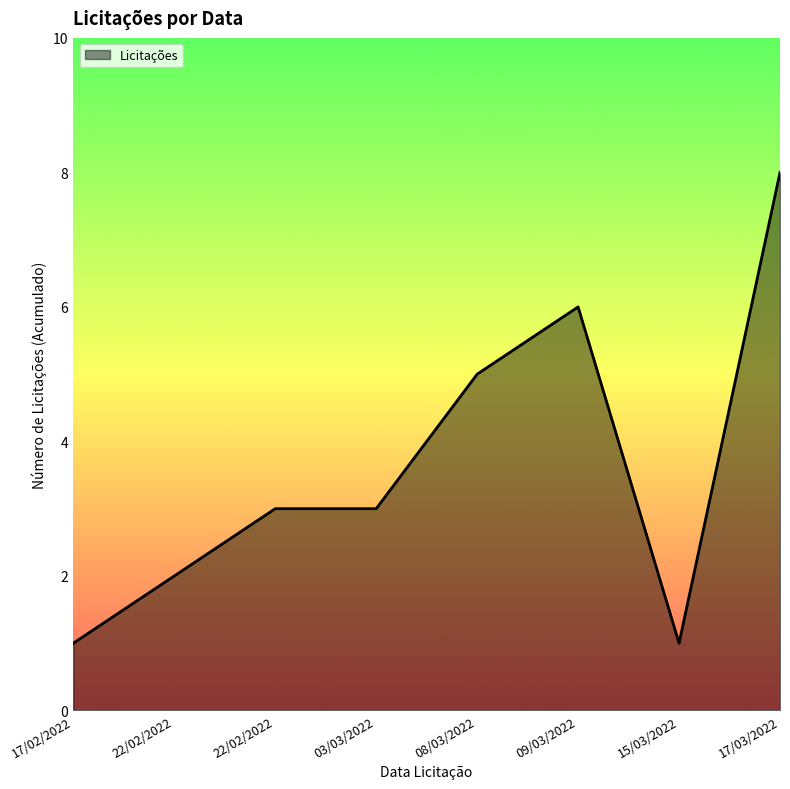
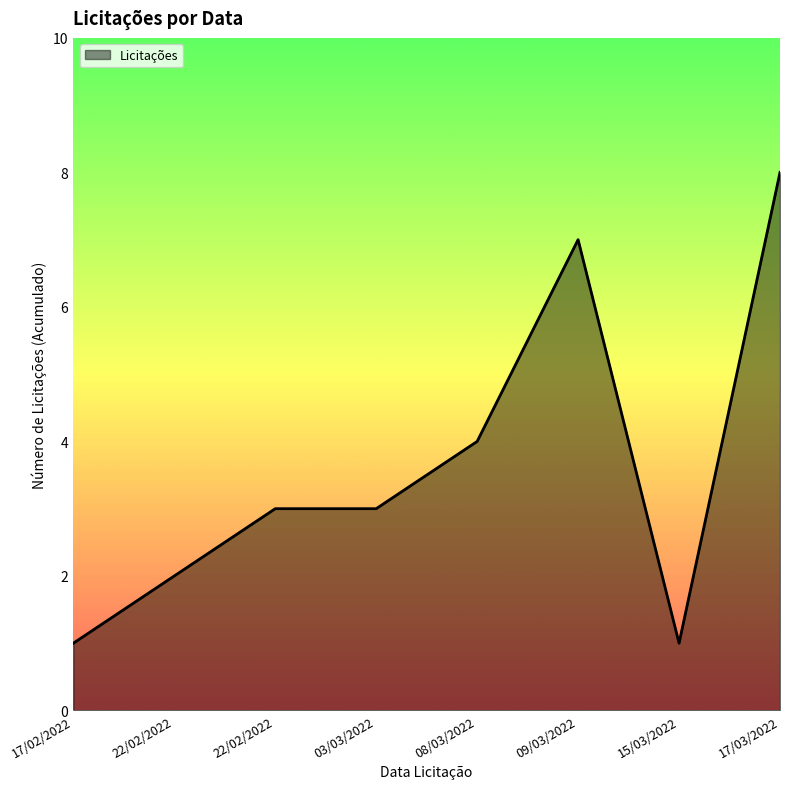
08/03/2022: 5 -> 4
09/03/2022: 6 -> 7
